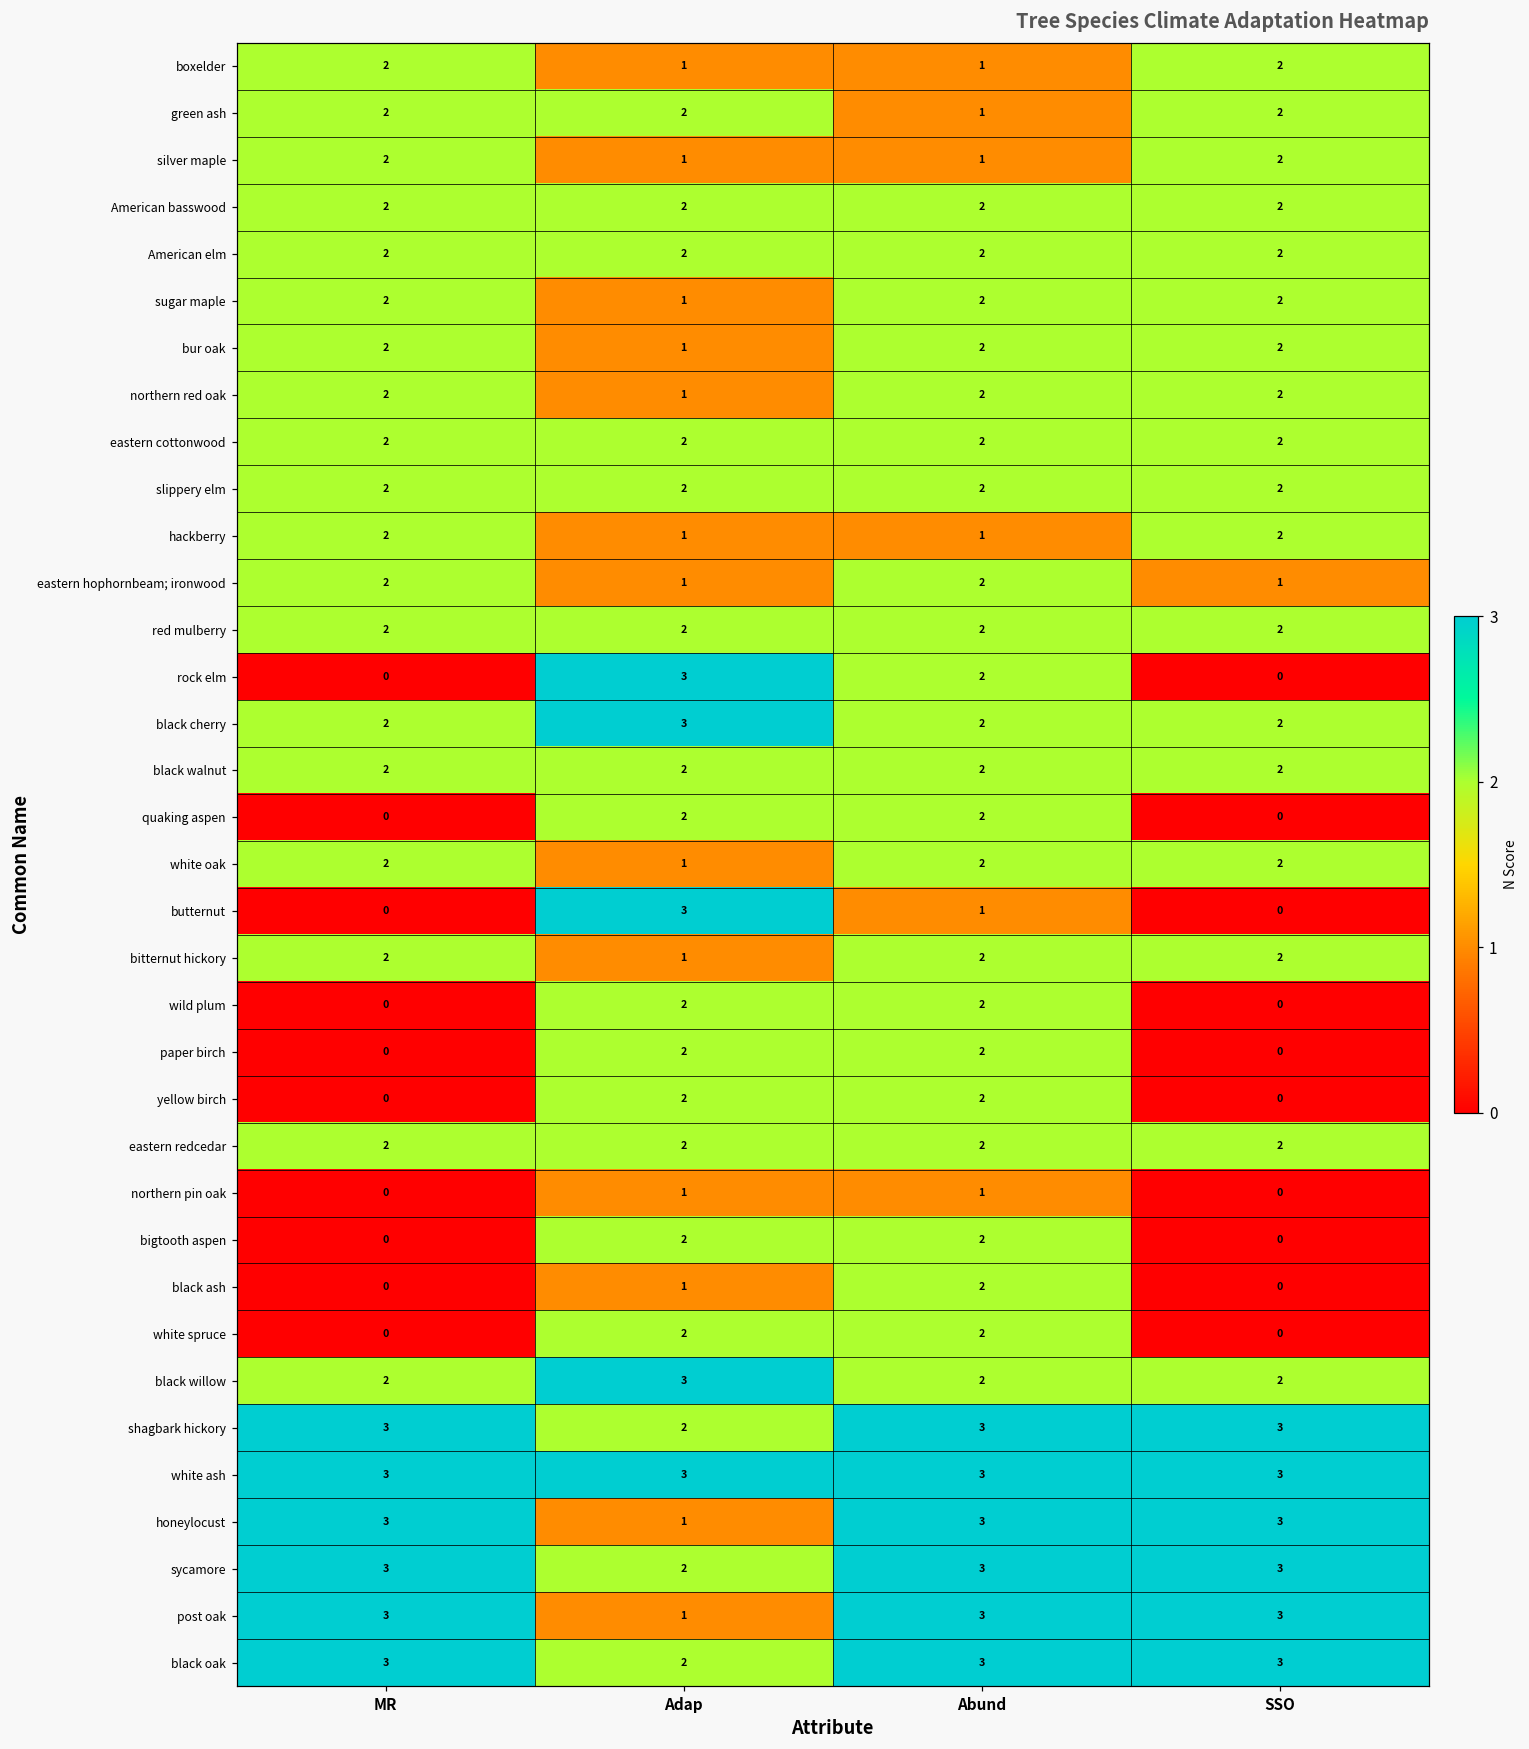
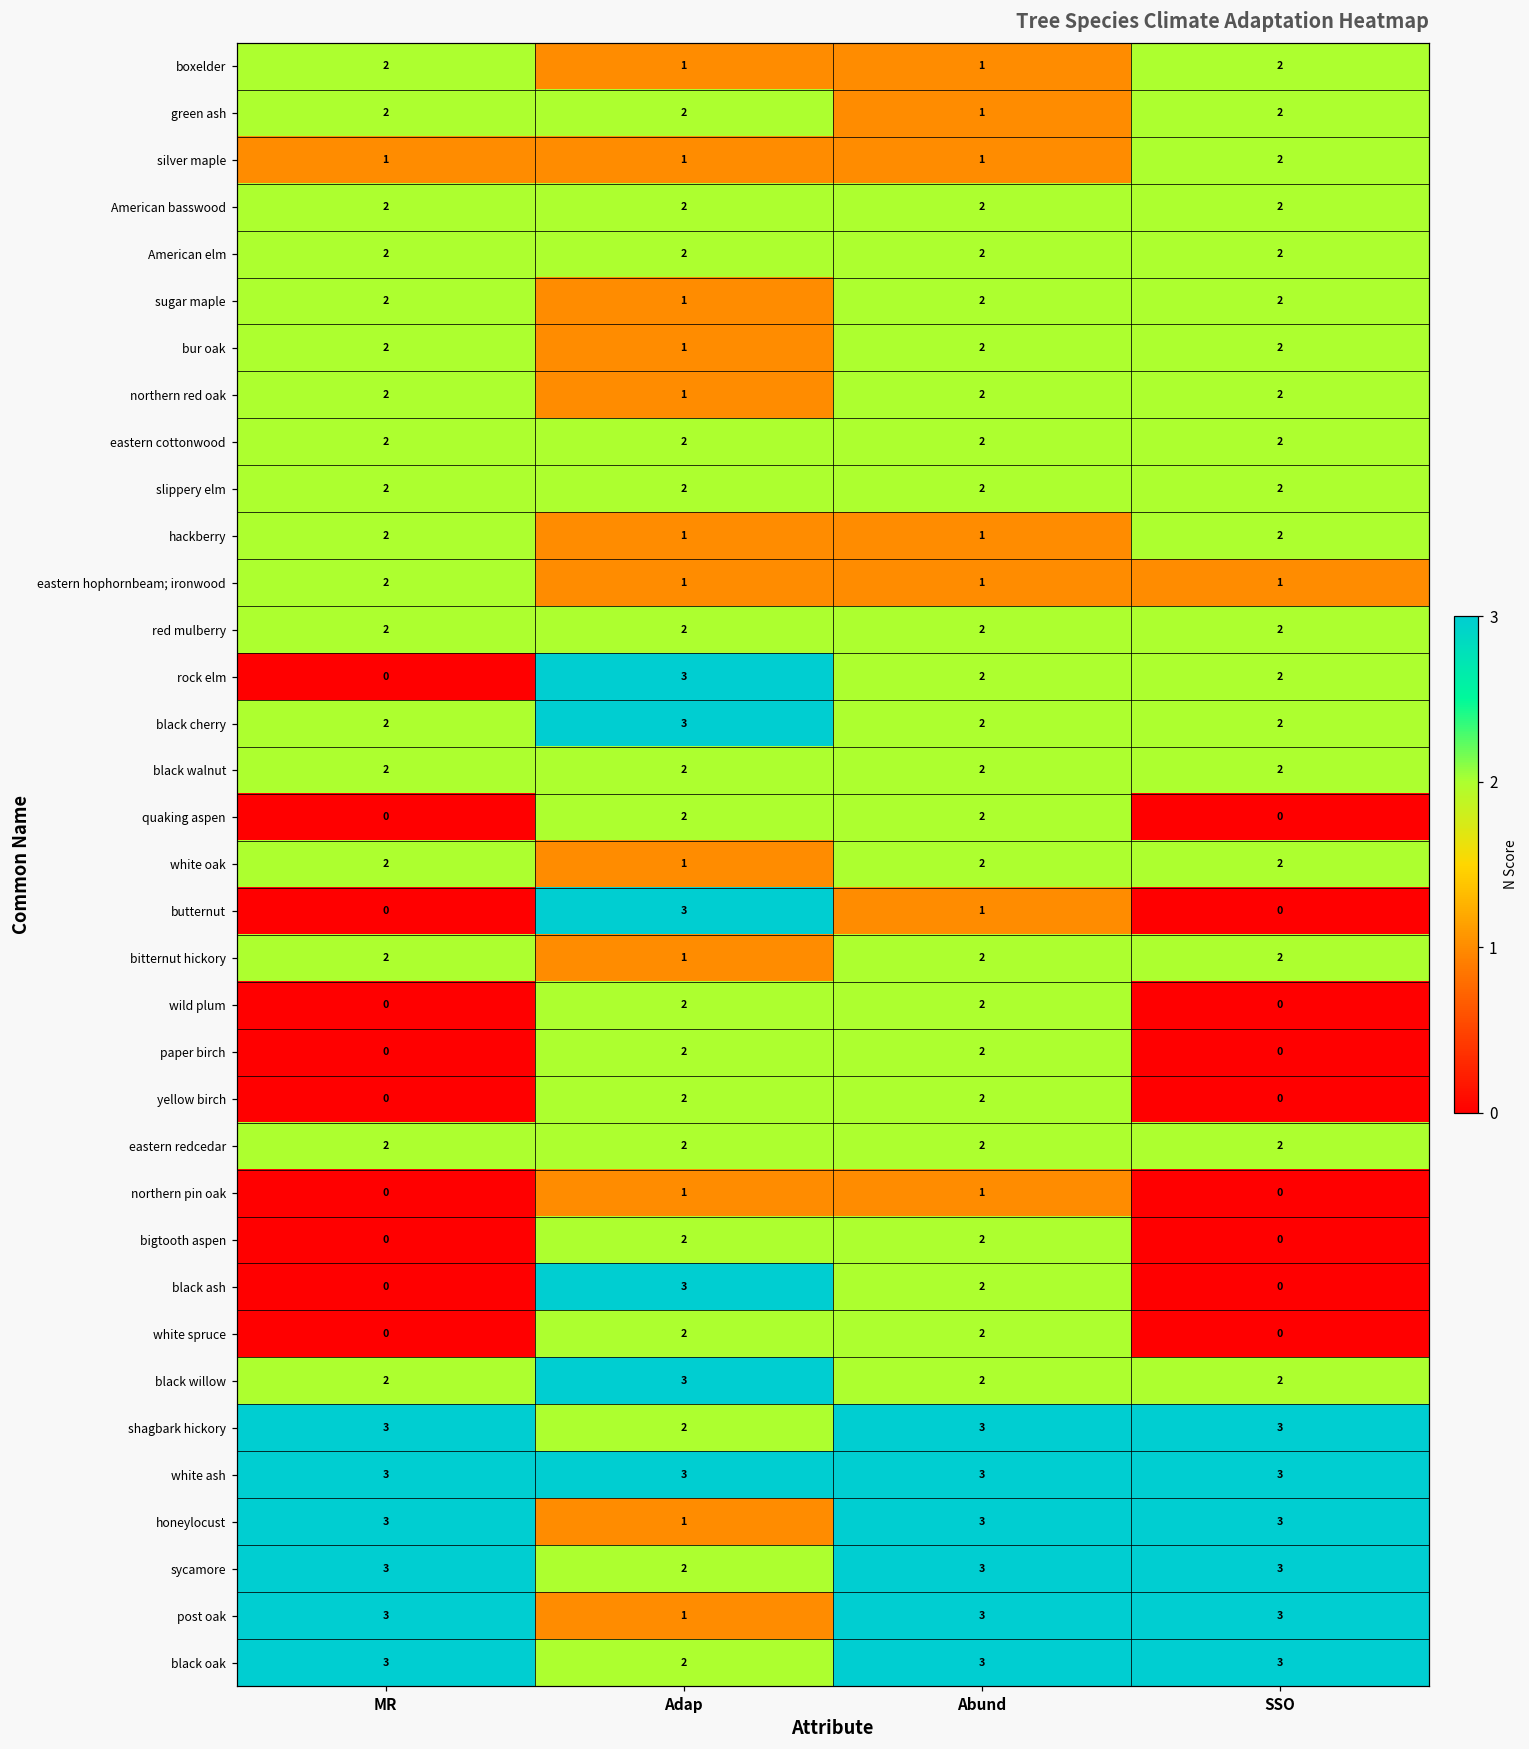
silver maple, MR: 2 -> 1
eastern hophornbeam; ironwood, Abund: 2 -> 1
rock elm, SSO: 0 -> 2
black ash, Adap: 1 -> 3
